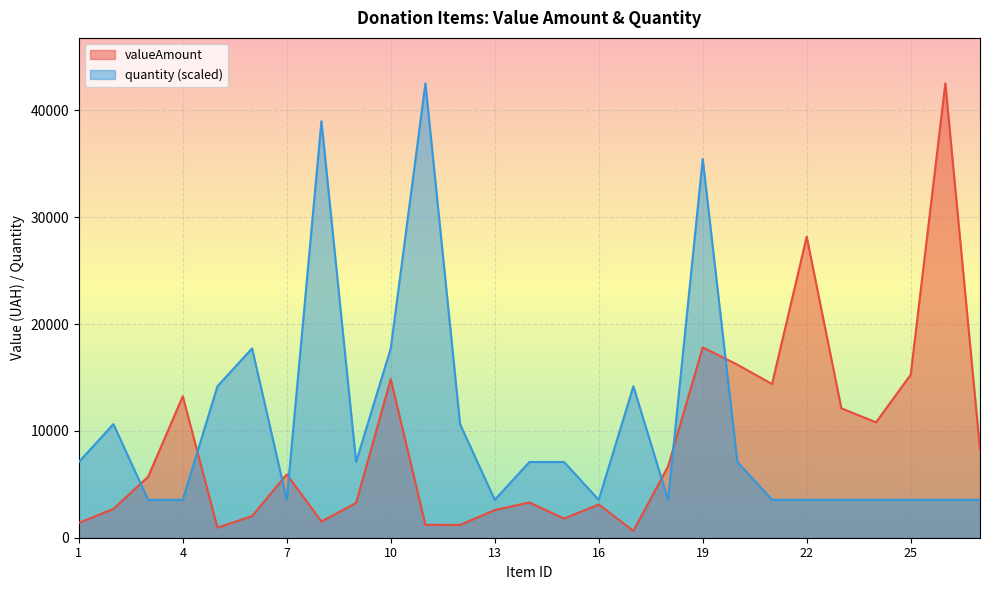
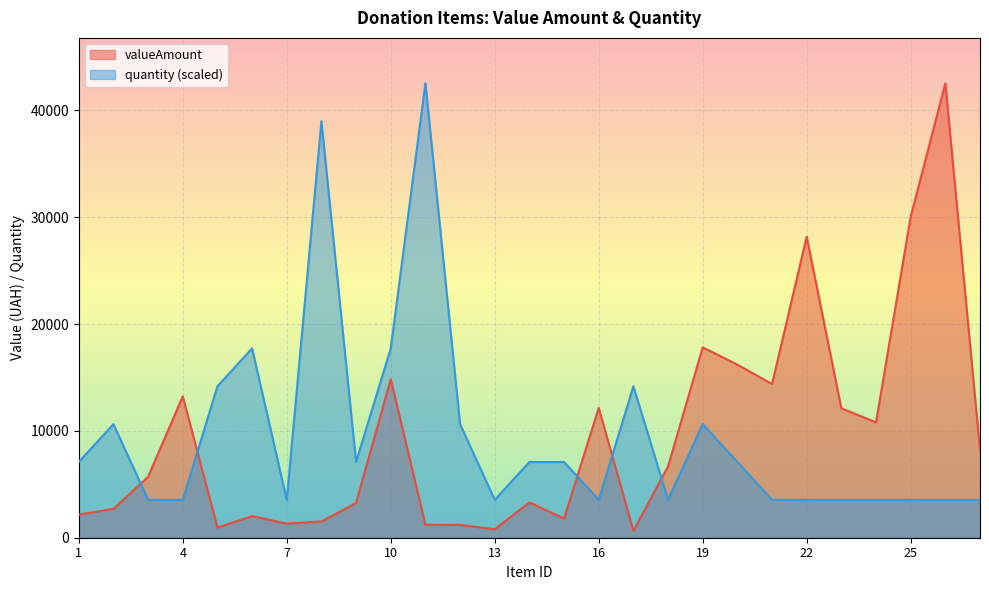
valueAmount, 1: 1400 -> 2200
valueAmount, 7: 5900 -> 1300
valueAmount, 13: 2600 -> 800
valueAmount, 16: 3100 -> 12100
quantity (scaled), 19: 35400 -> 10600
valueAmount, 25: 15300 -> 30000
